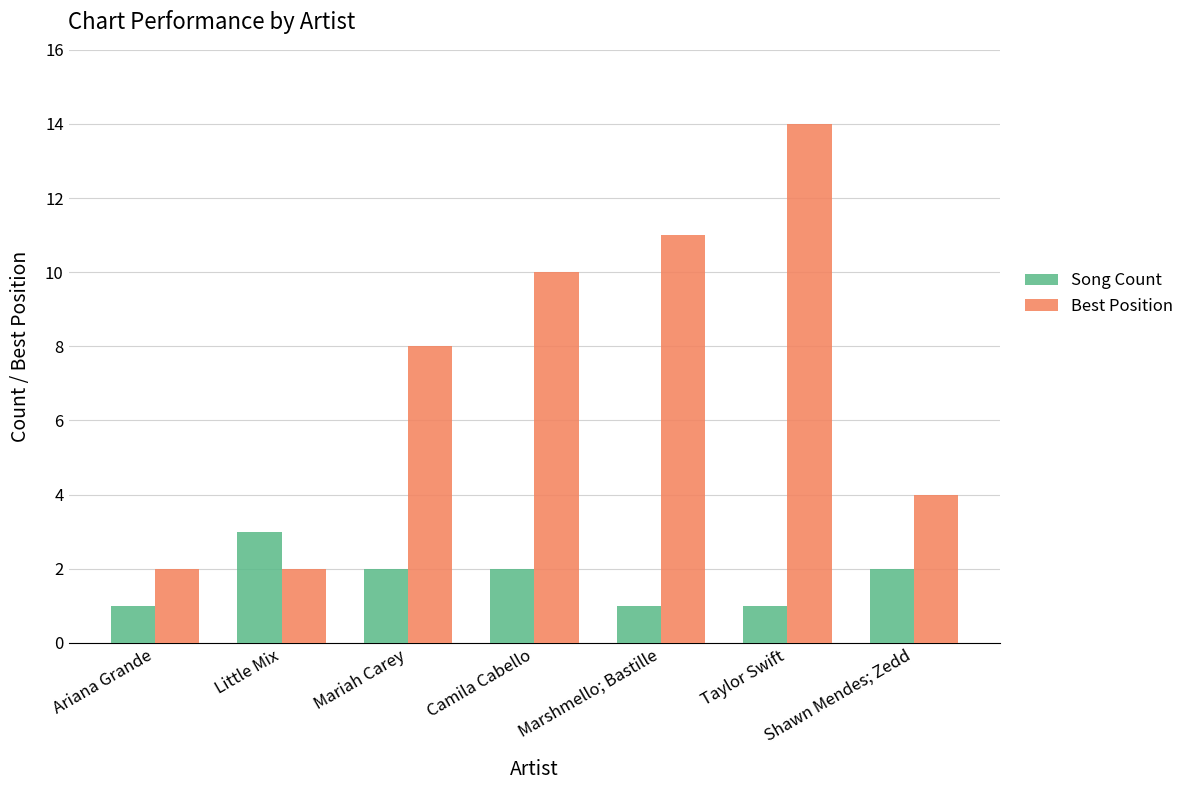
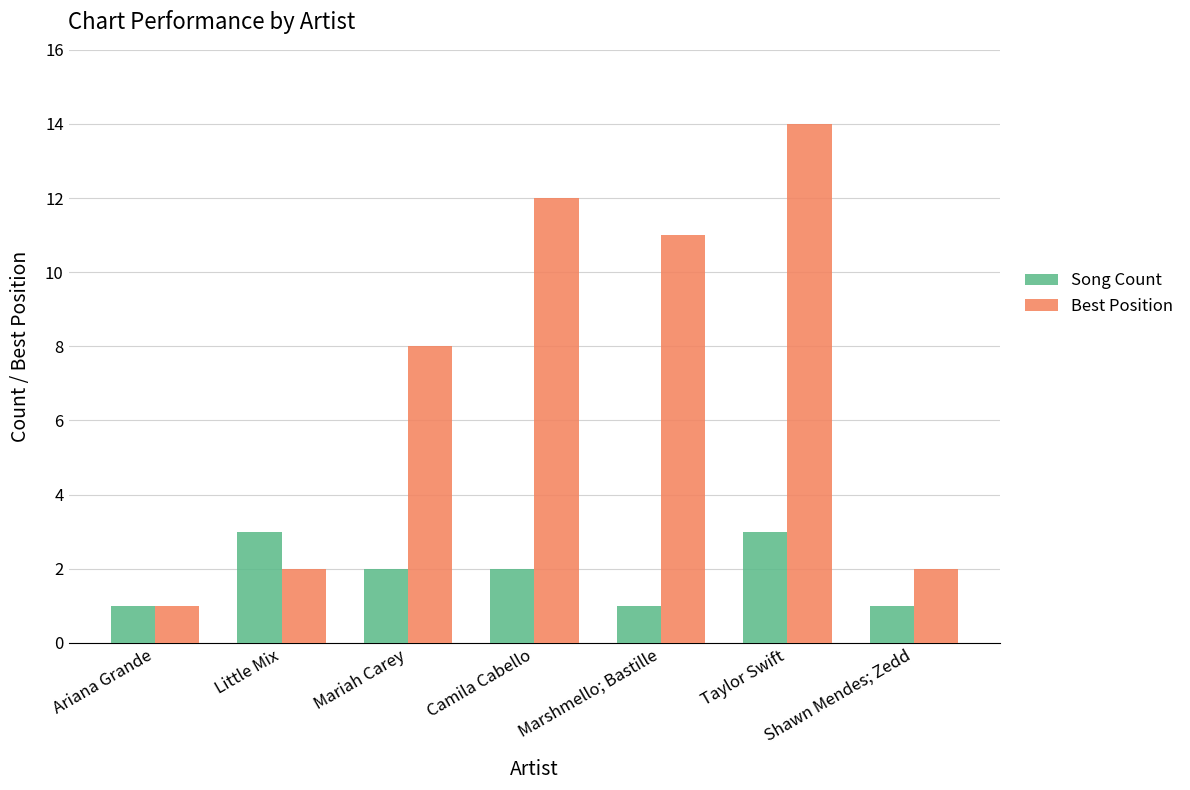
Best Position, Ariana Grande: 2 -> 1
Best Position, Camila Cabello: 10 -> 12
Song Count, Taylor Swift: 1 -> 3
Song Count, Shawn Mendes; Zedd: 2 -> 1
Best Position, Shawn Mendes; Zedd: 4 -> 2
